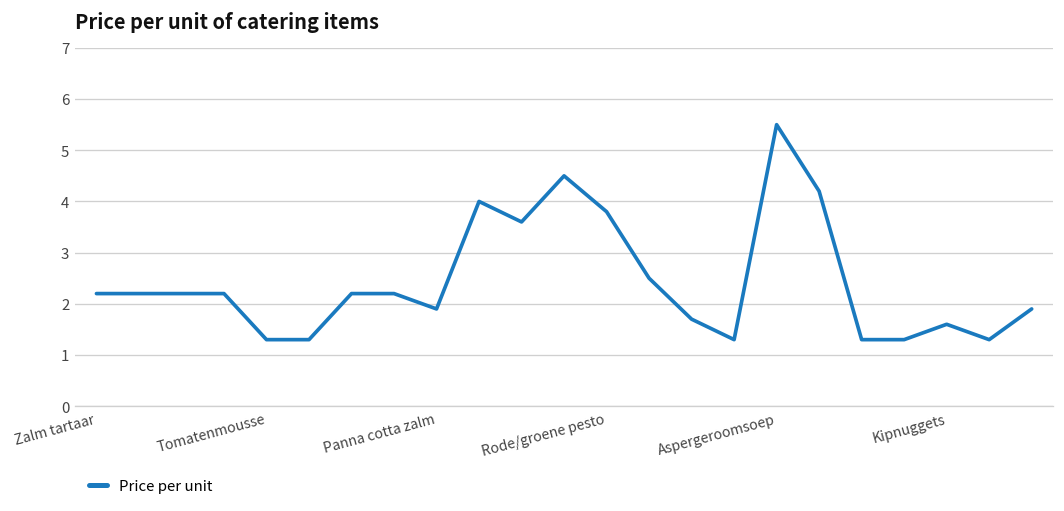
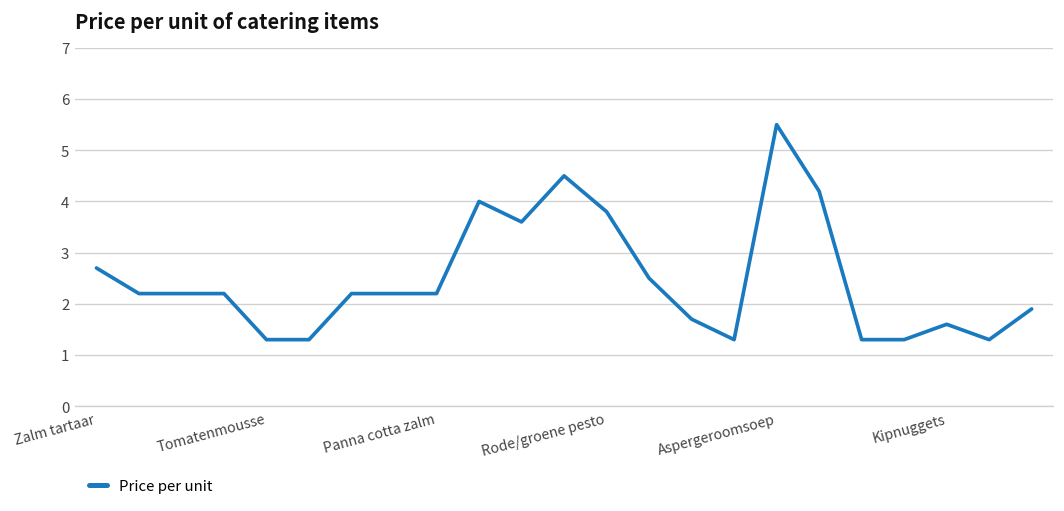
Zalm tartaar: 2.2 -> 2.7
Panna cotta zalm: 1.9 -> 2.2
